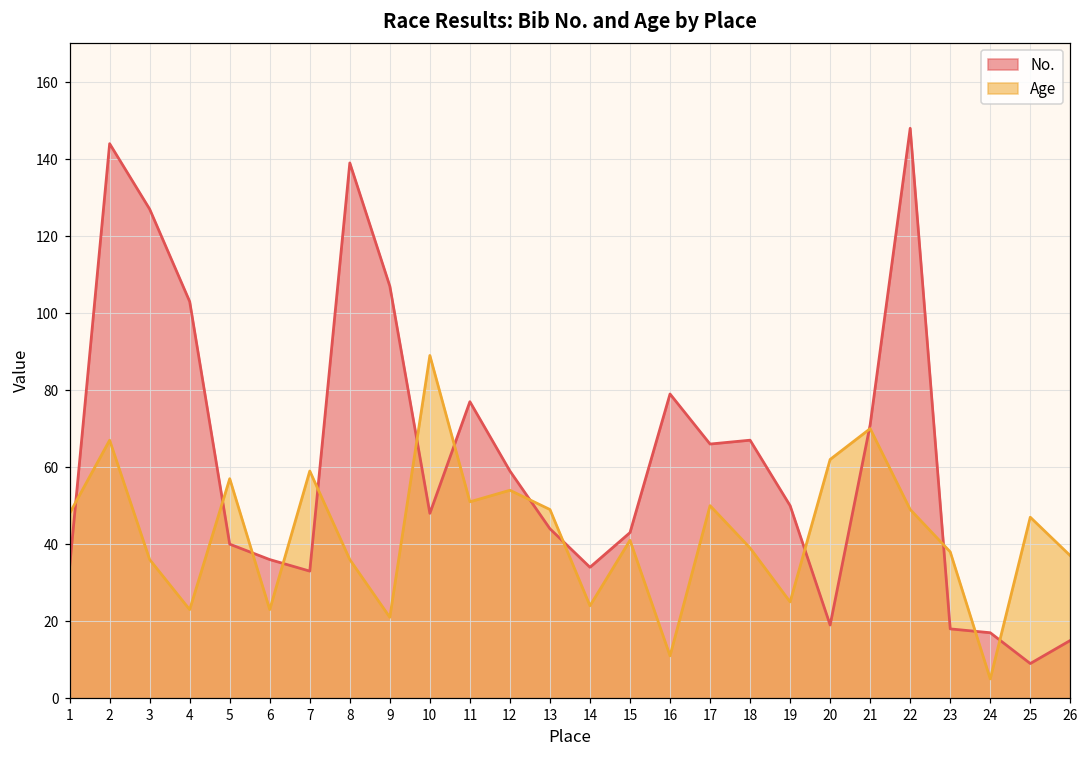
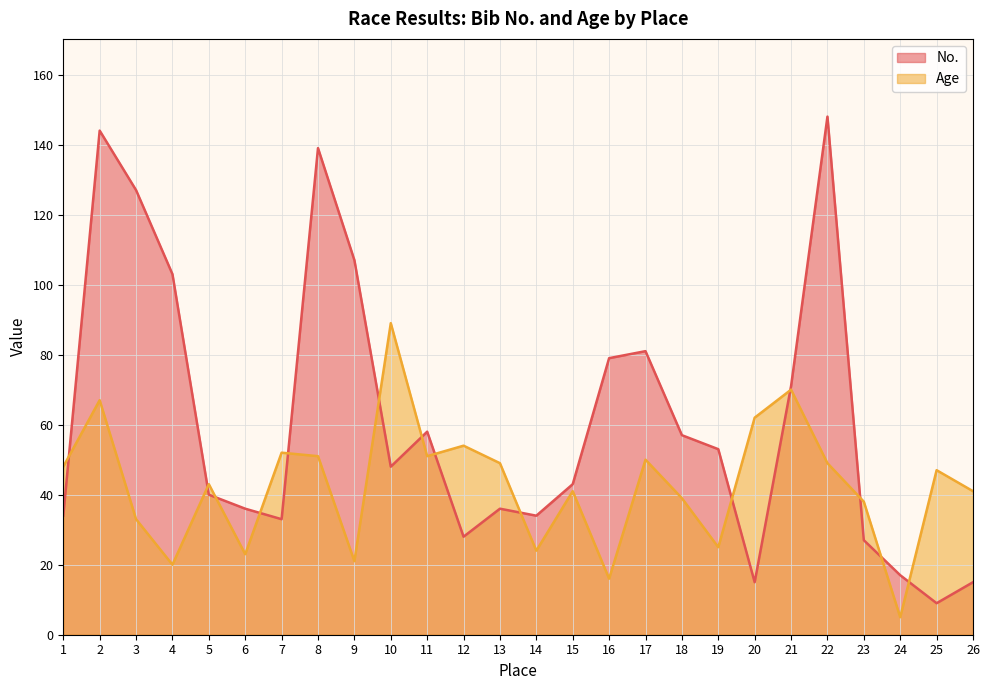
Age, 3: 36 -> 33
Age, 4: 23 -> 20
Age, 5: 57 -> 43
Age, 7: 59 -> 52
Age, 8: 36 -> 51
No., 11: 77 -> 58
No., 12: 59 -> 28
No., 13: 44 -> 36
Age, 16: 11 -> 16
No., 17: 66 -> 81
No., 18: 67 -> 57
No., 19: 50 -> 53
No., 20: 19 -> 15
No., 23: 18 -> 27
Age, 26: 37 -> 41
